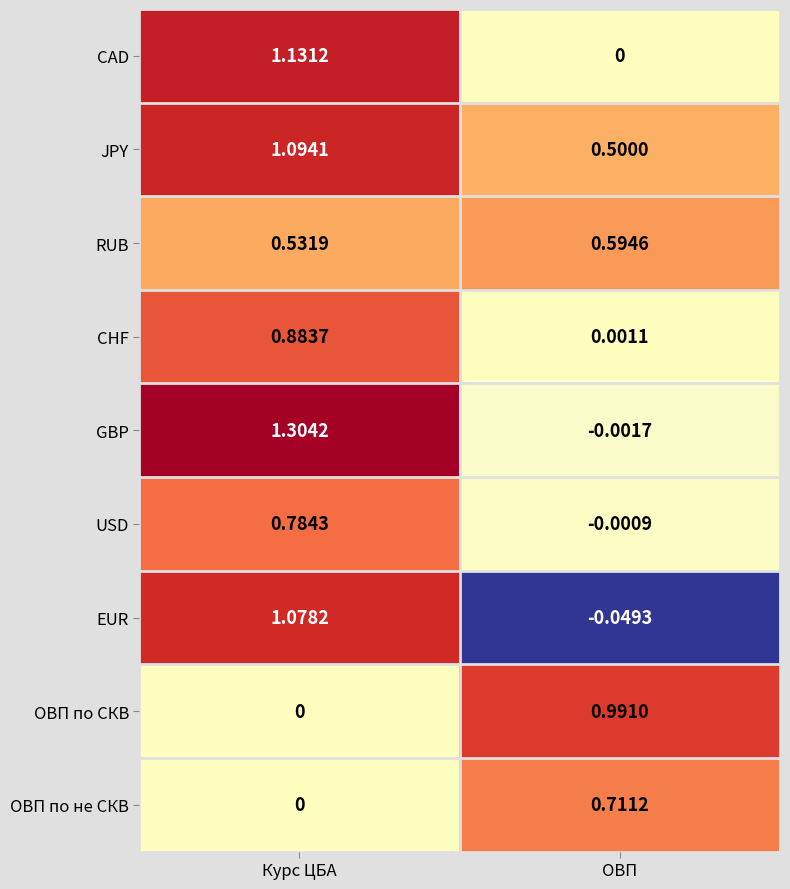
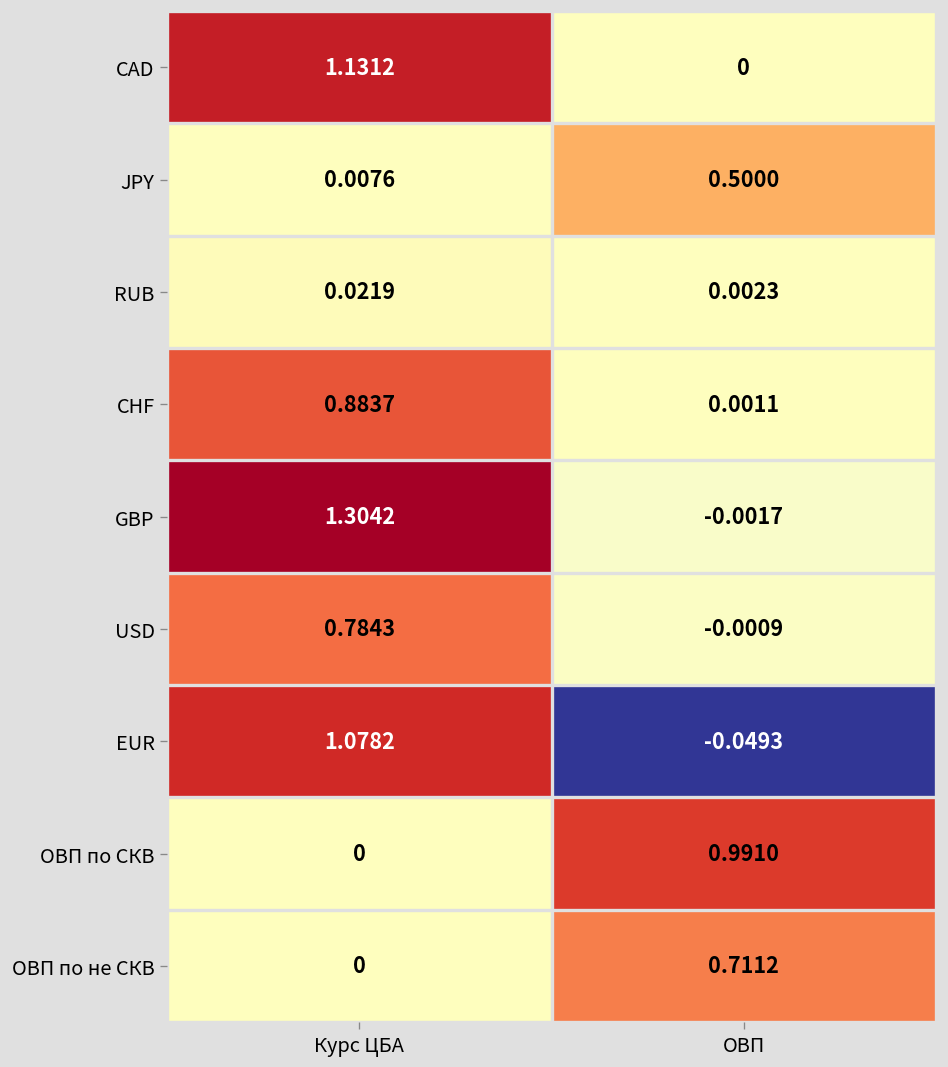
JPY, Курс ЦБА: 1.0941 -> 0.0076
RUB, Курс ЦБА: 0.5319 -> 0.0219
RUB, ОВП: 0.5946 -> 0.0023
